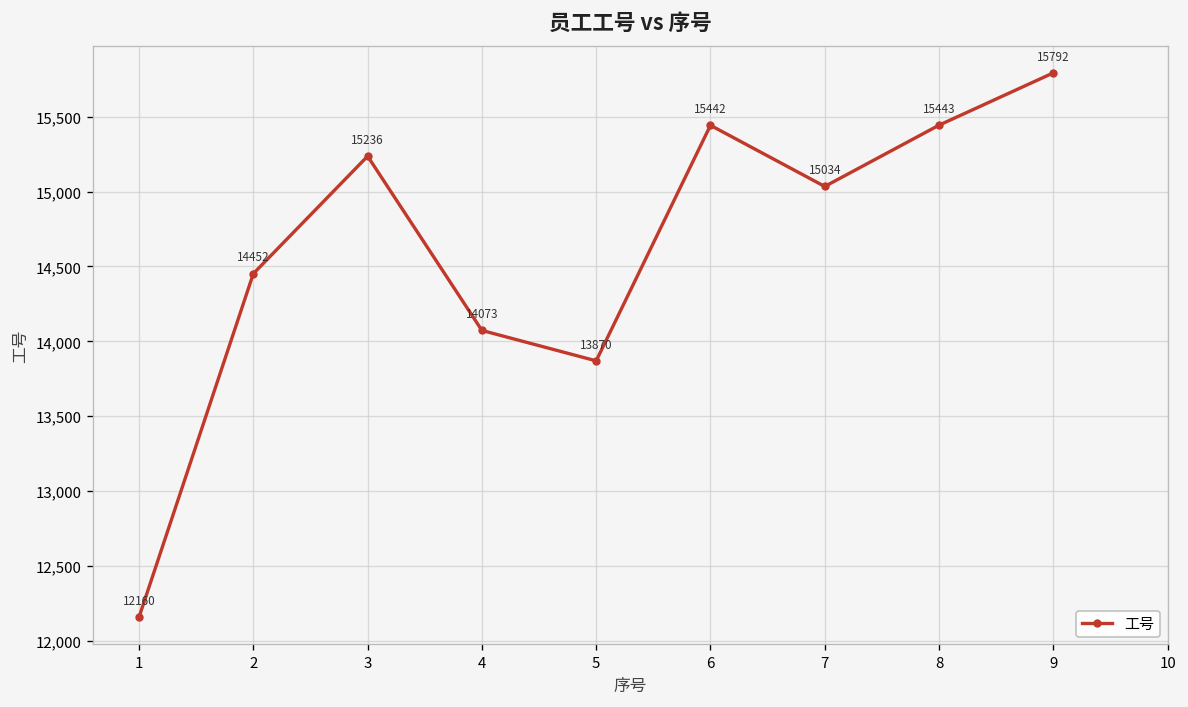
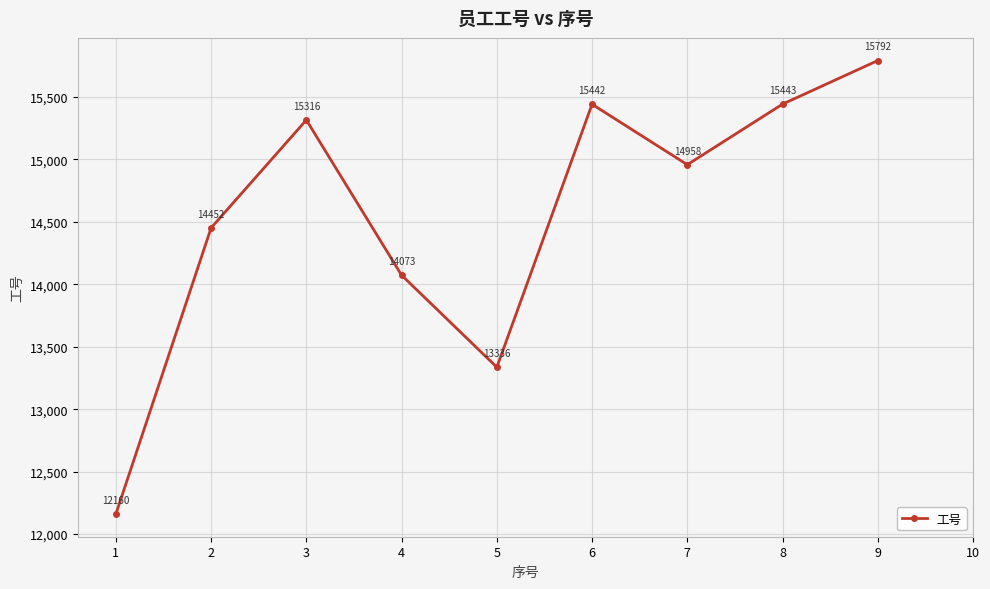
3: 15236 -> 15316
5: 13870 -> 13336
7: 15034 -> 14958
